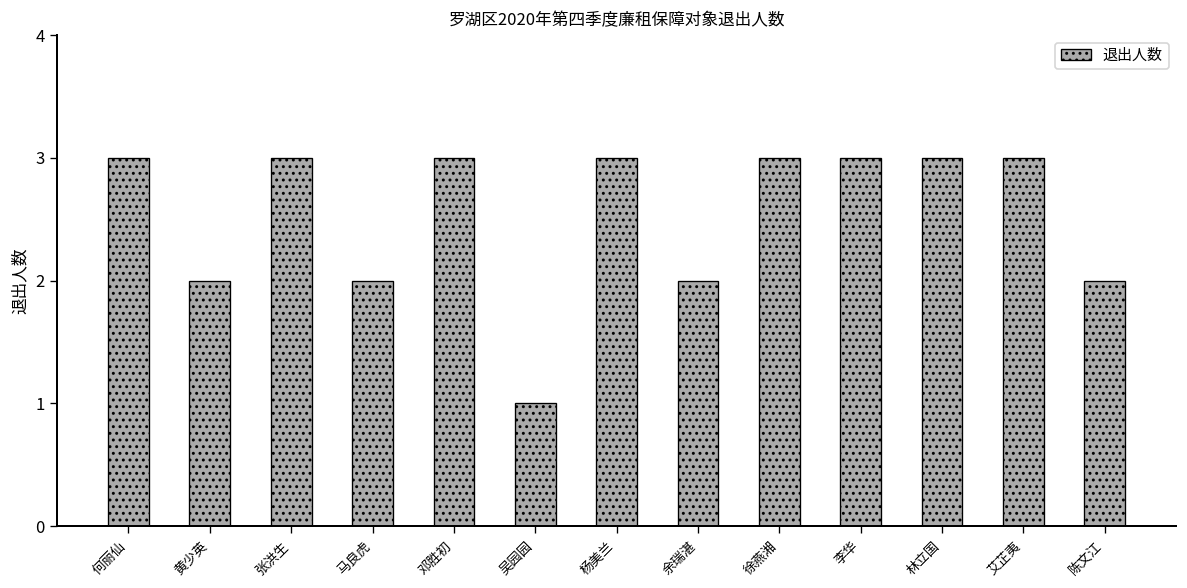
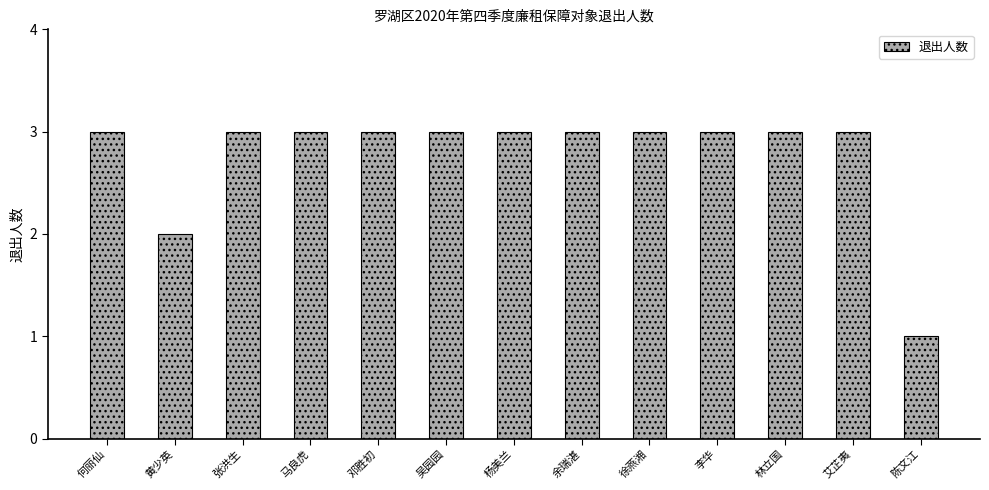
马良虎: 2 -> 3
吴园园: 1 -> 3
余瑞湛: 2 -> 3
陈文江: 2 -> 1
